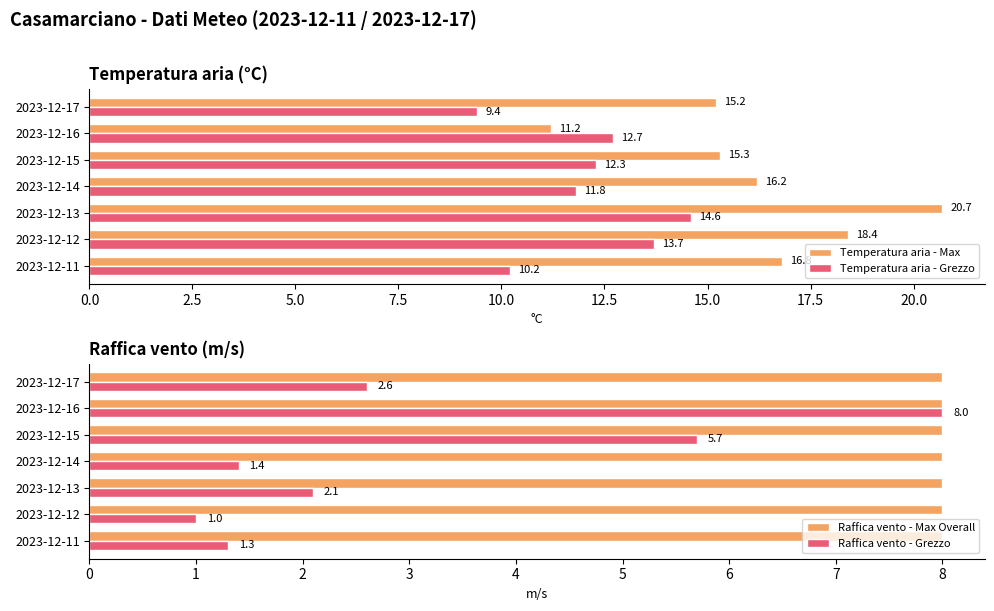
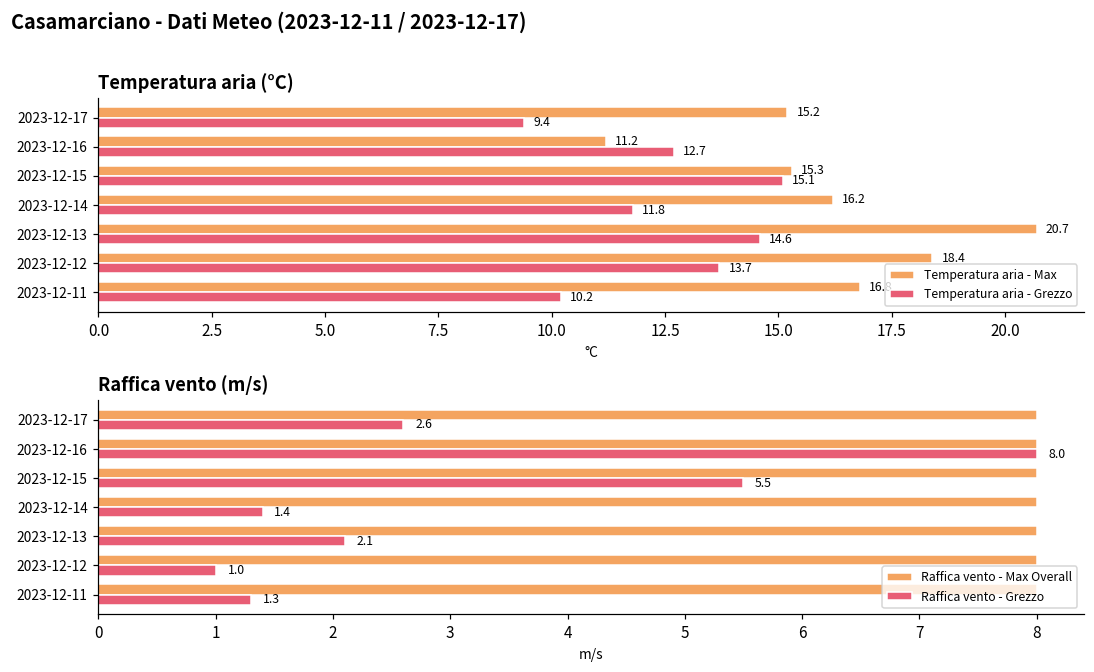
Temperatura aria (°C), Temperatura aria - Grezzo, 2023-12-15: 12.3 -> 15.1
Raffica vento (m/s), Raffica vento - Grezzo, 2023-12-15: 5.7 -> 5.5
